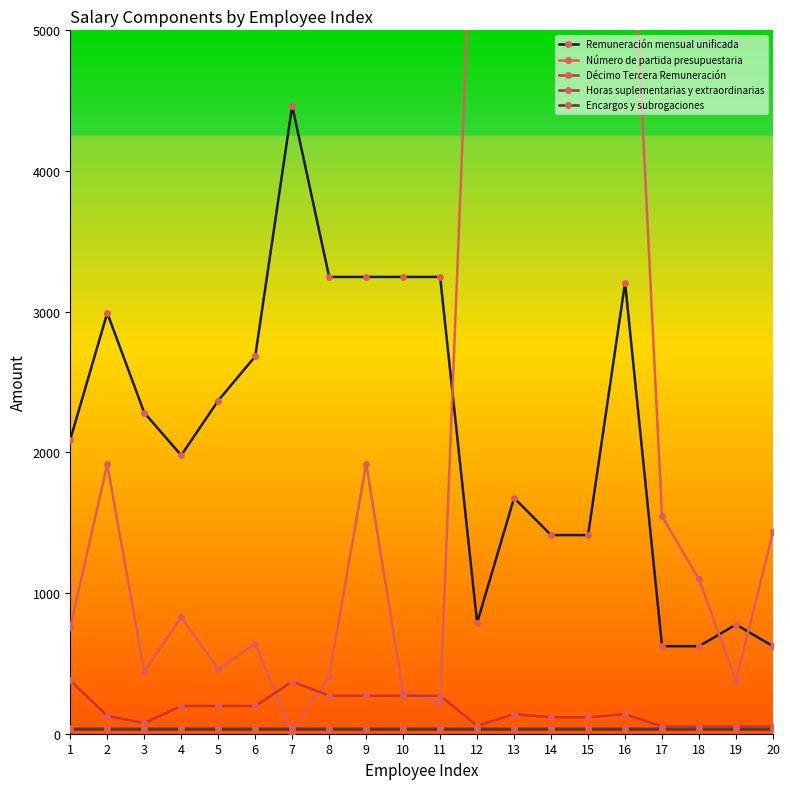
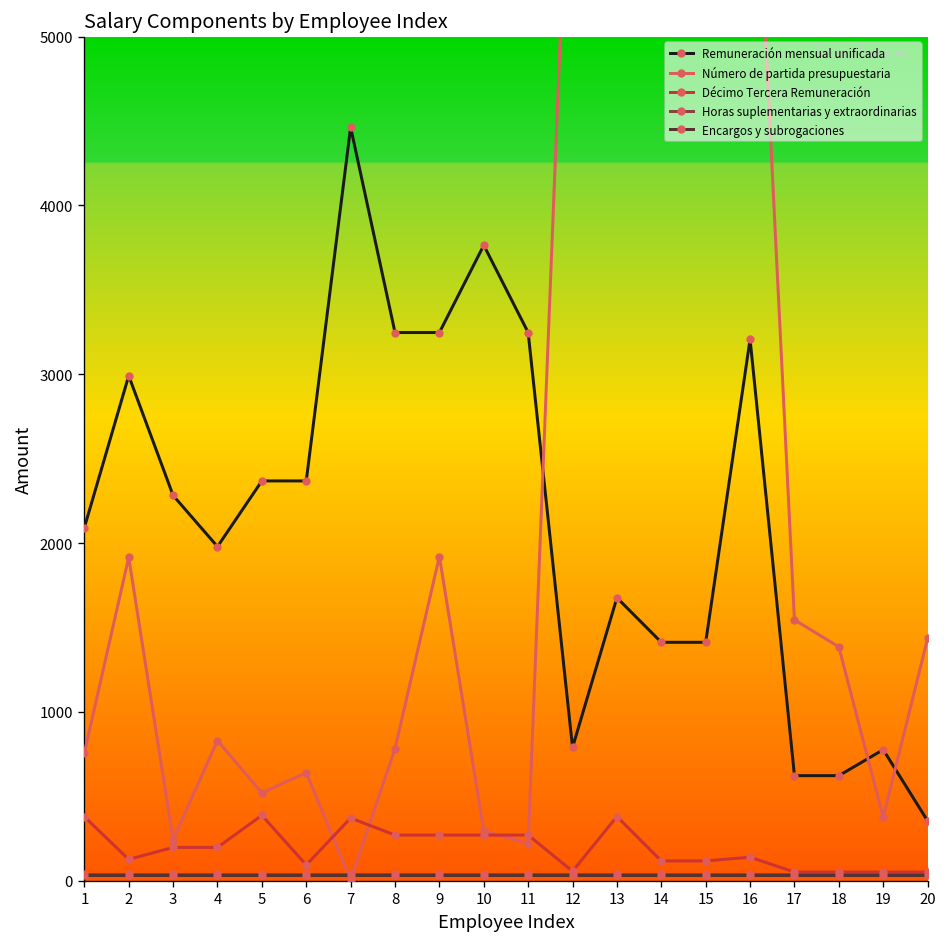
Número de partida presupuestaria, 3: 440 -> 240
Décimo Tercera Remuneración, 3: 80 -> 200
Número de partida presupuestaria, 5: 460 -> 520
Décimo Tercera Remuneración, 5: 200 -> 390
Remuneración mensual unificada, 6: 2680 -> 2370
Décimo Tercera Remuneración, 6: 200 -> 90
Número de partida presupuestaria, 8: 410 -> 780
Remuneración mensual unificada, 10: 3250 -> 3760
Décimo Tercera Remuneración, 13: 140 -> 380
Número de partida presupuestaria, 18: 1100 -> 1390
Remuneración mensual unificada, 20: 620 -> 350
